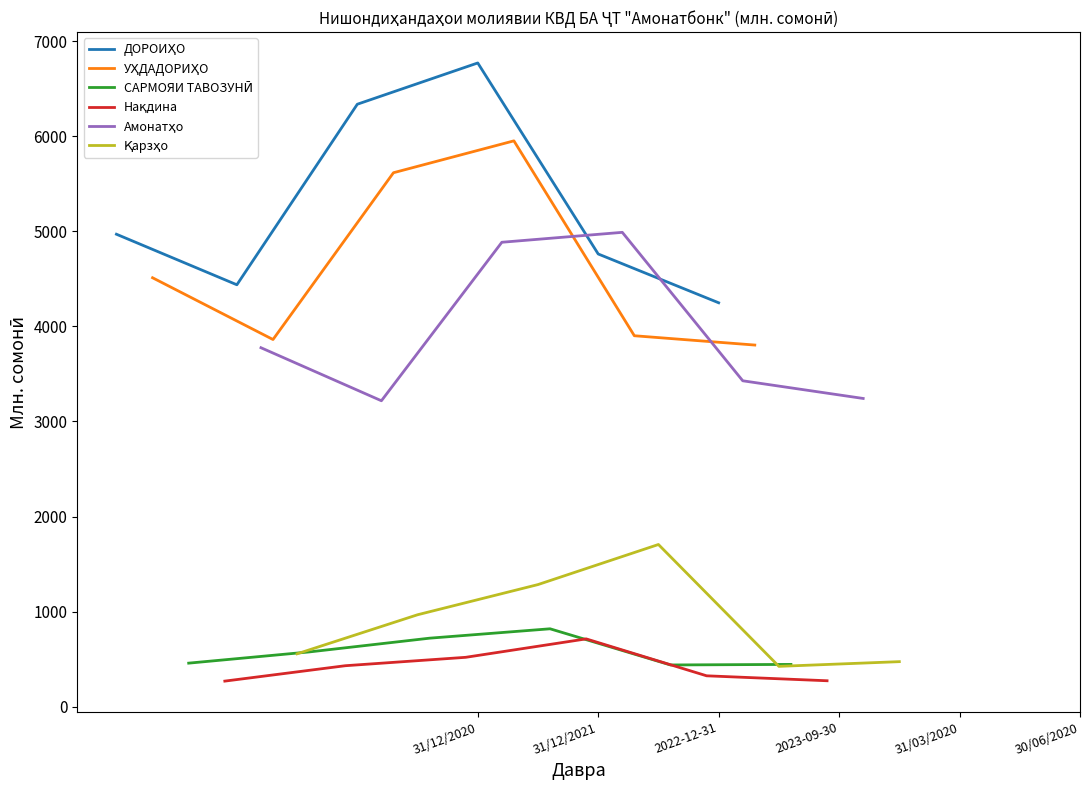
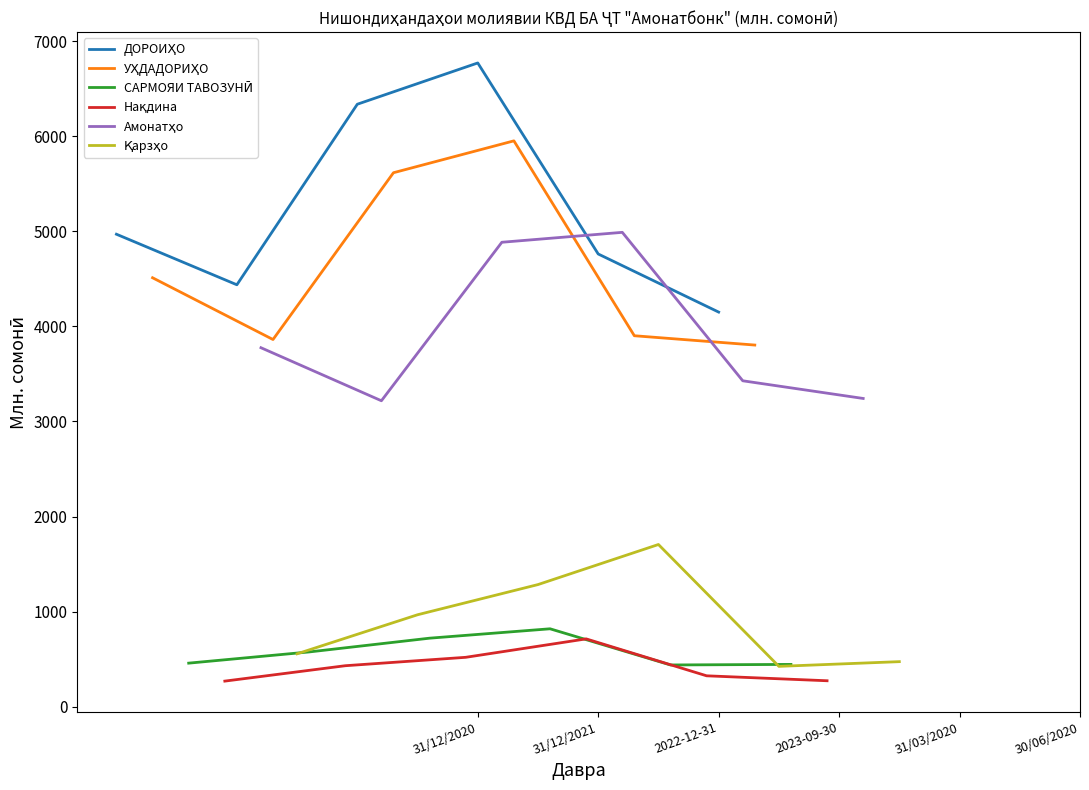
ДОРОИҲО, 2022-12-31: 4250 -> 4150
